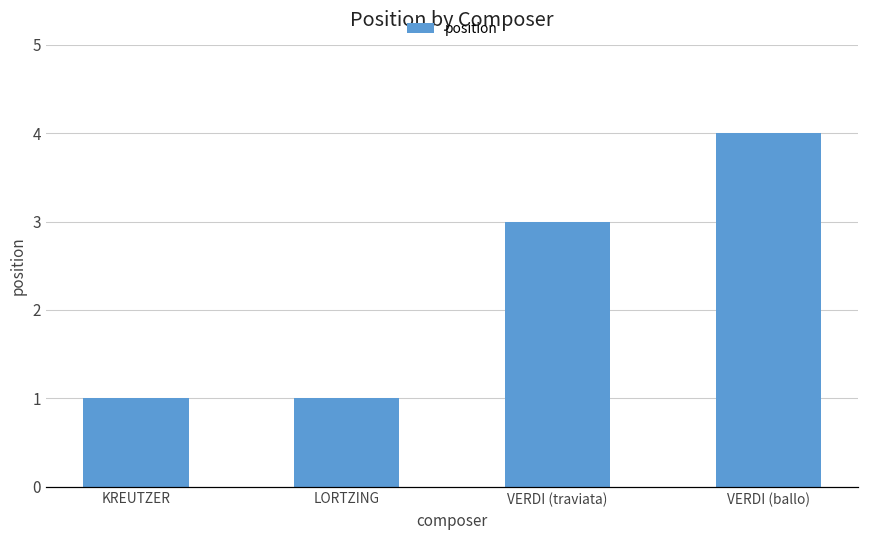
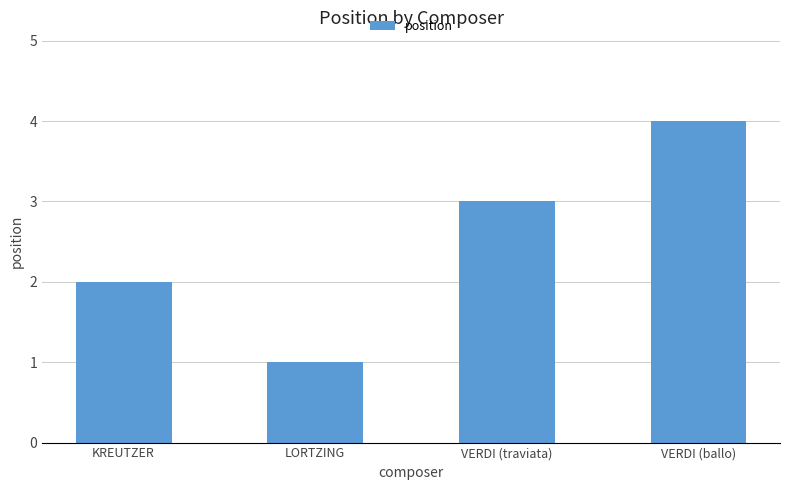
KREUTZER: 1 -> 2
